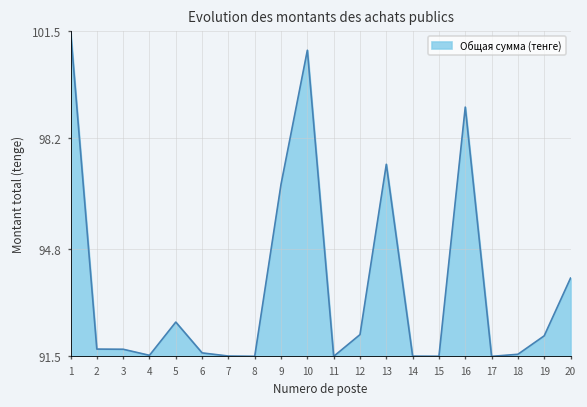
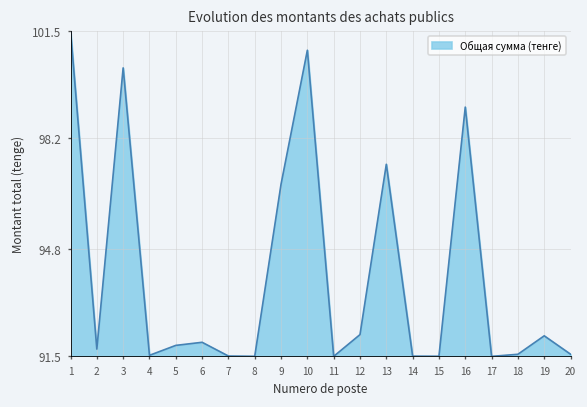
3: 91.7 -> 100.4
5: 92.6 -> 91.8
6: 91.6 -> 91.9
20: 93.9 -> 91.6
